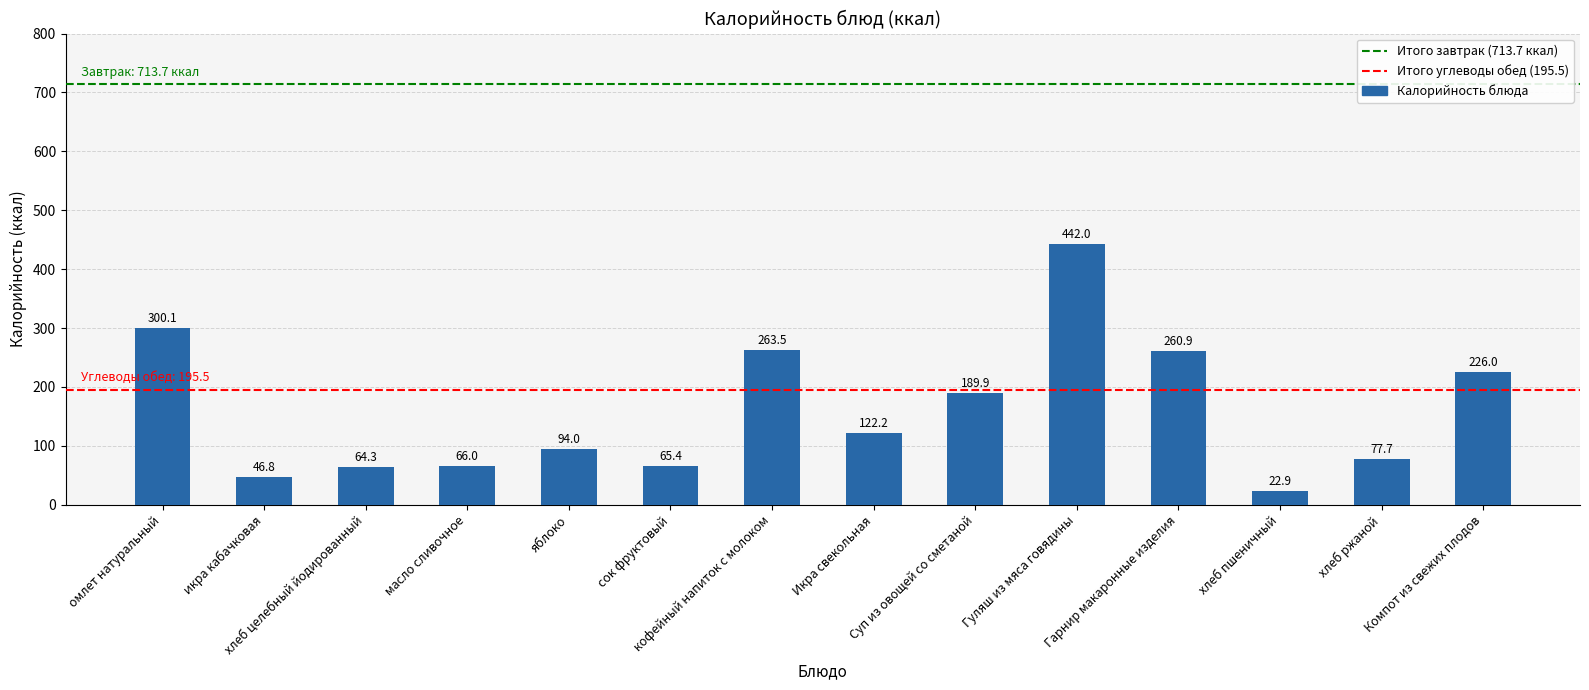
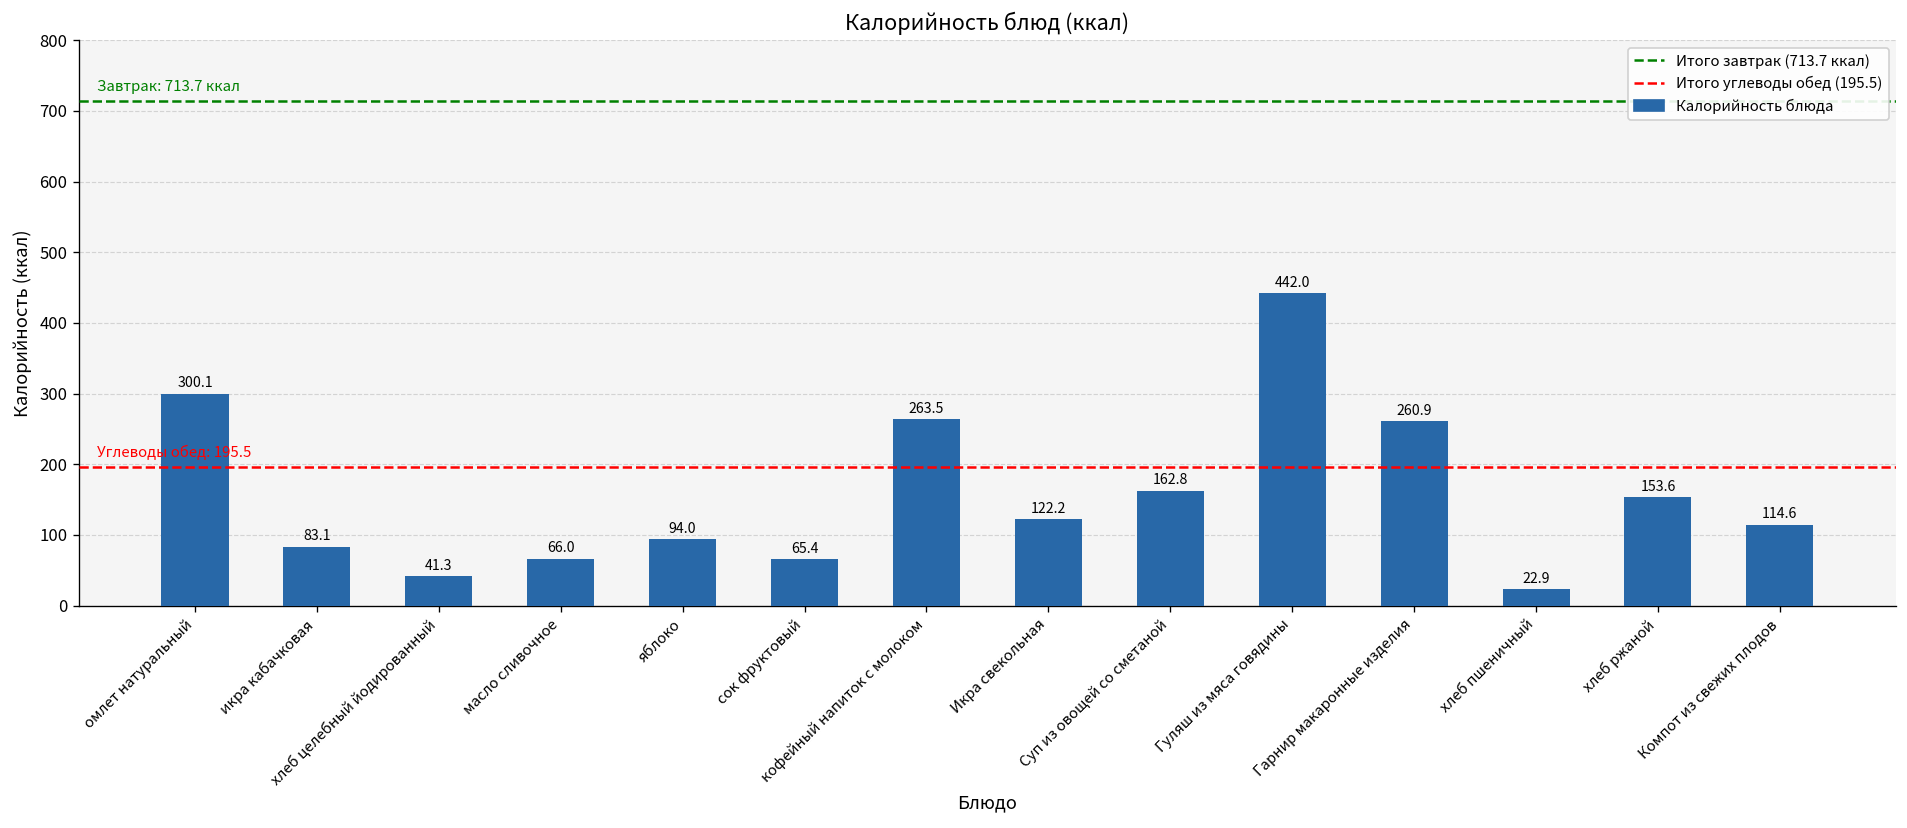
икра кабачковая: 46.8 -> 83.1
хлеб целебный йодированный: 64.3 -> 41.3
Суп из овощей со сметаной: 189.9 -> 162.8
хлеб ржаной: 77.7 -> 153.6
Компот из свежих плодов: 226.0 -> 114.6
